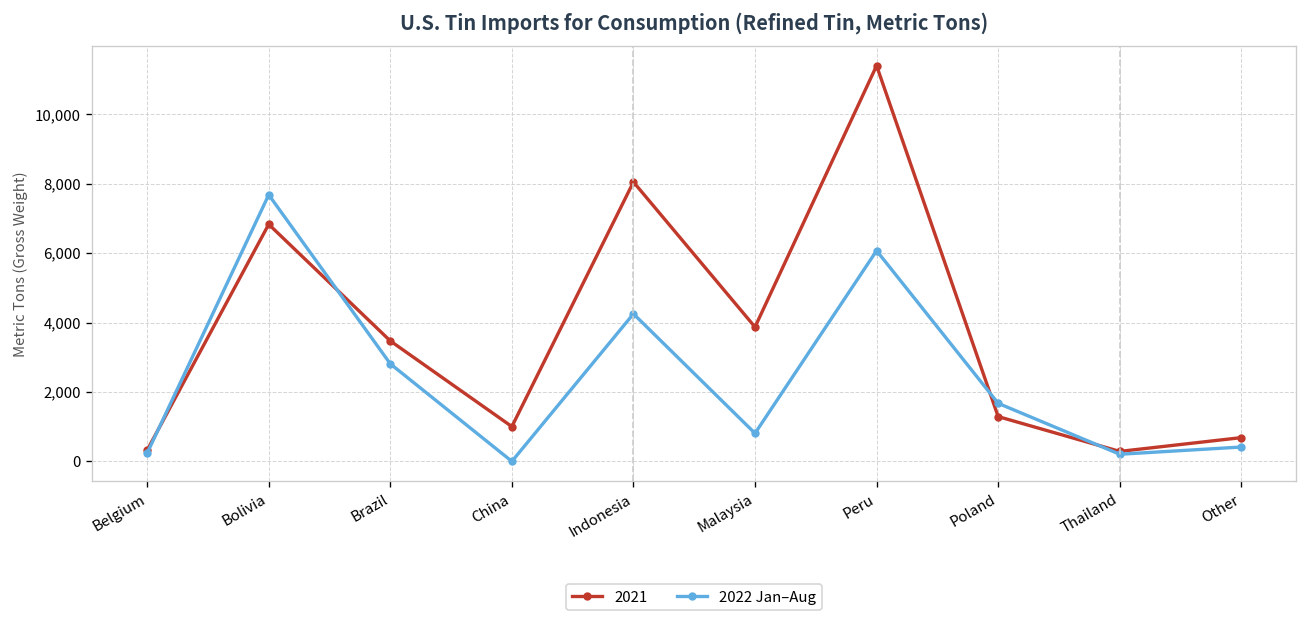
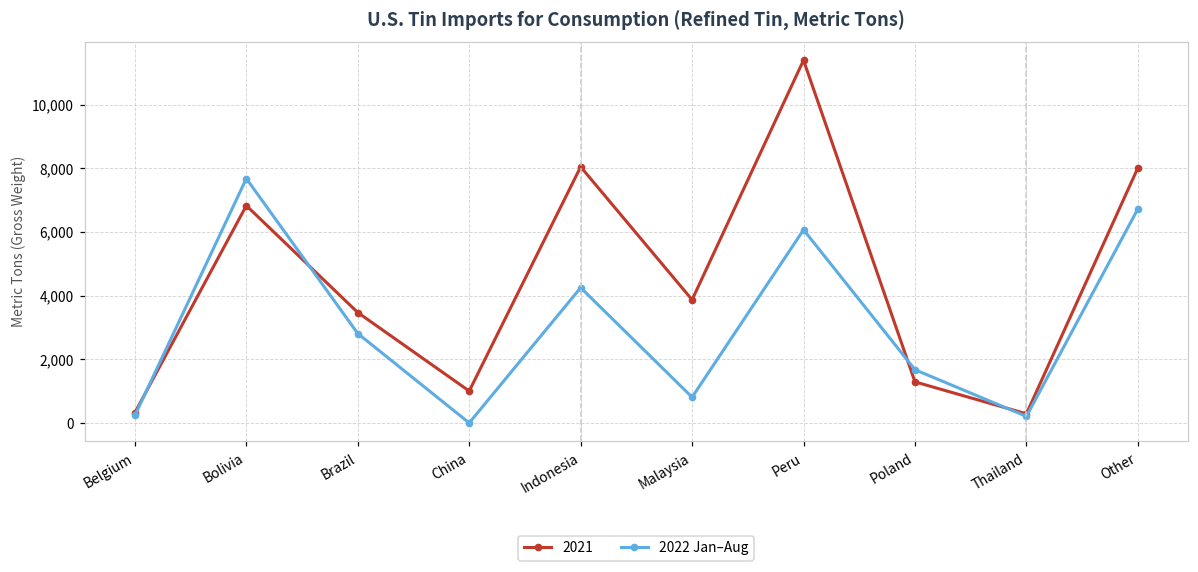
2021, Other: 700 -> 8,000
2022 Jan–Aug, Other: 400 -> 6,700
